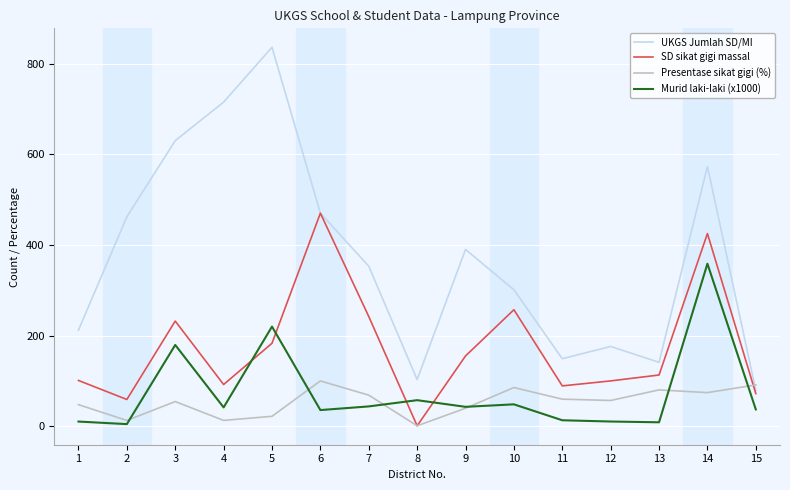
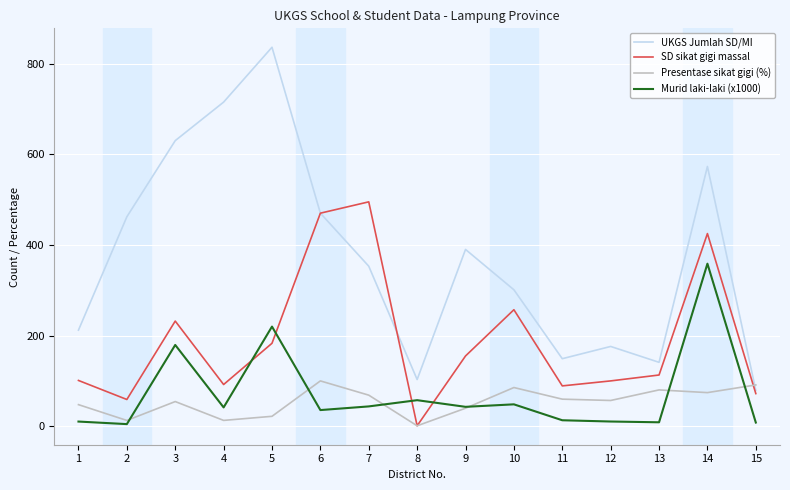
SD sikat gigi massal, 7: 240 -> 500
Murid laki-laki (x1000), 15: 40 -> 10
